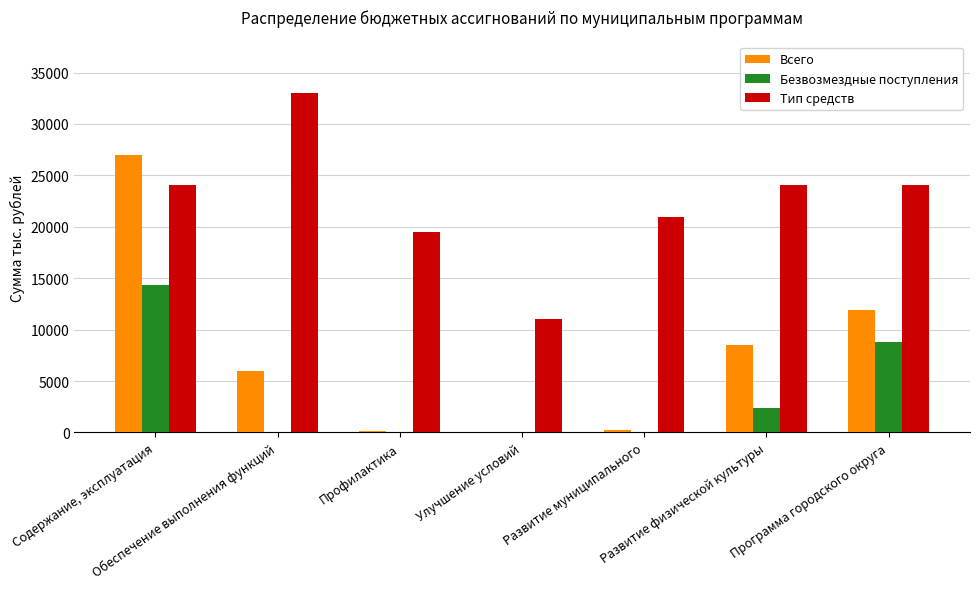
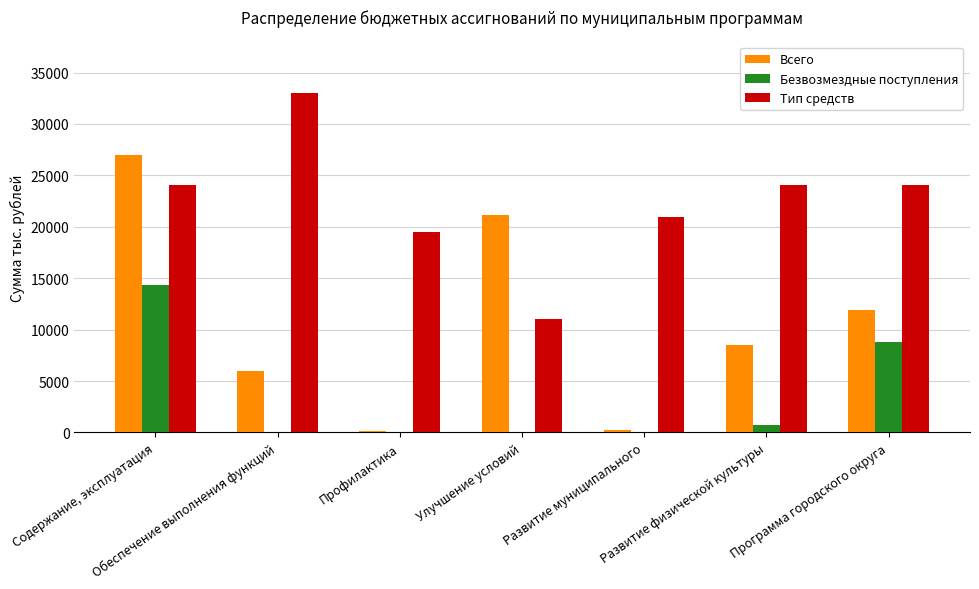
Всего, Улучшение условий: 0 -> 21100
Безвозмездные поступления, Развитие физической культуры: 2300 -> 800
